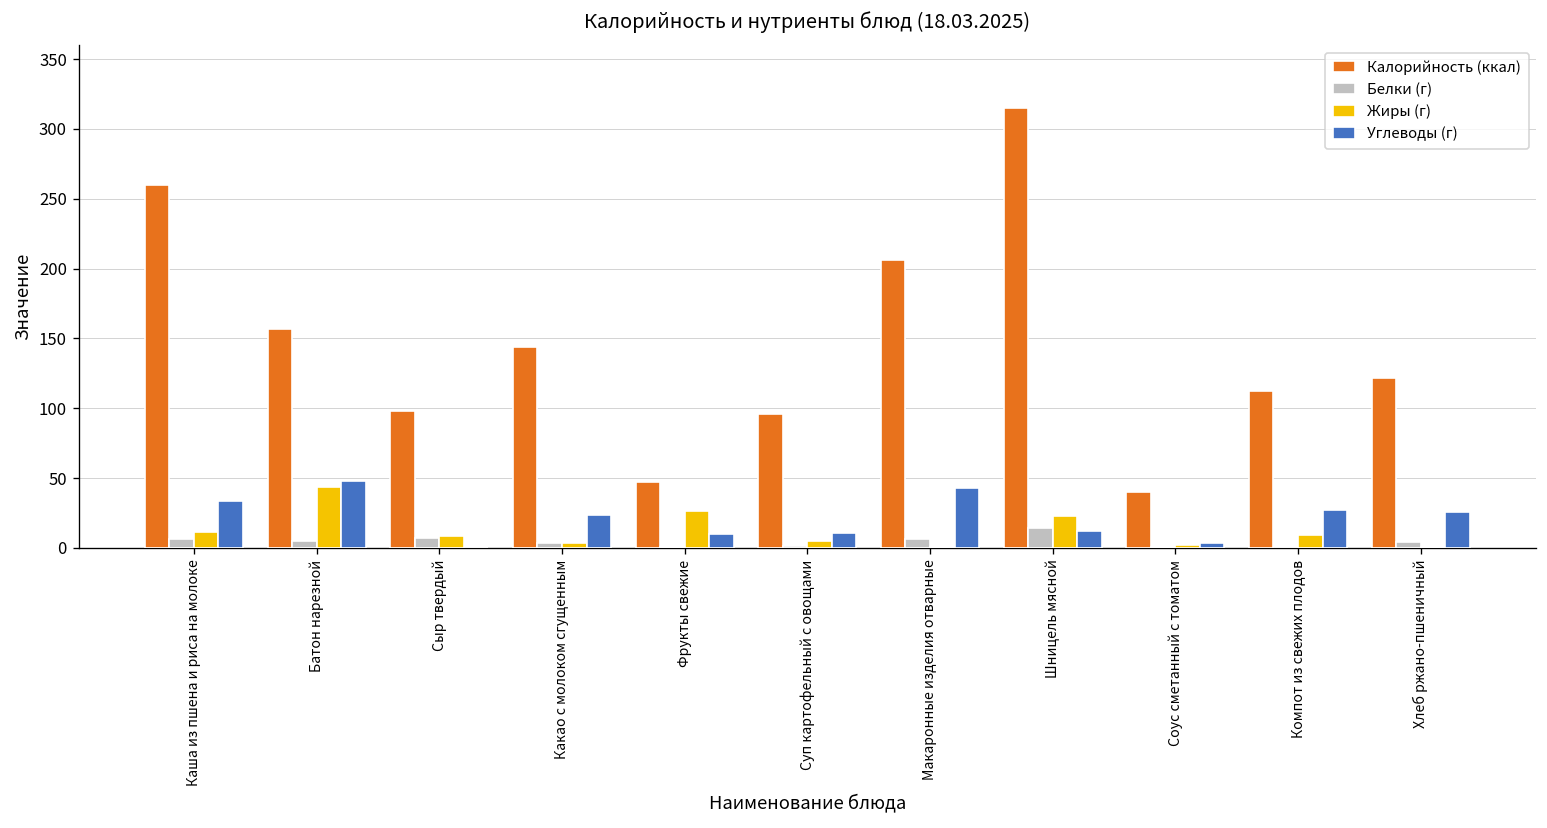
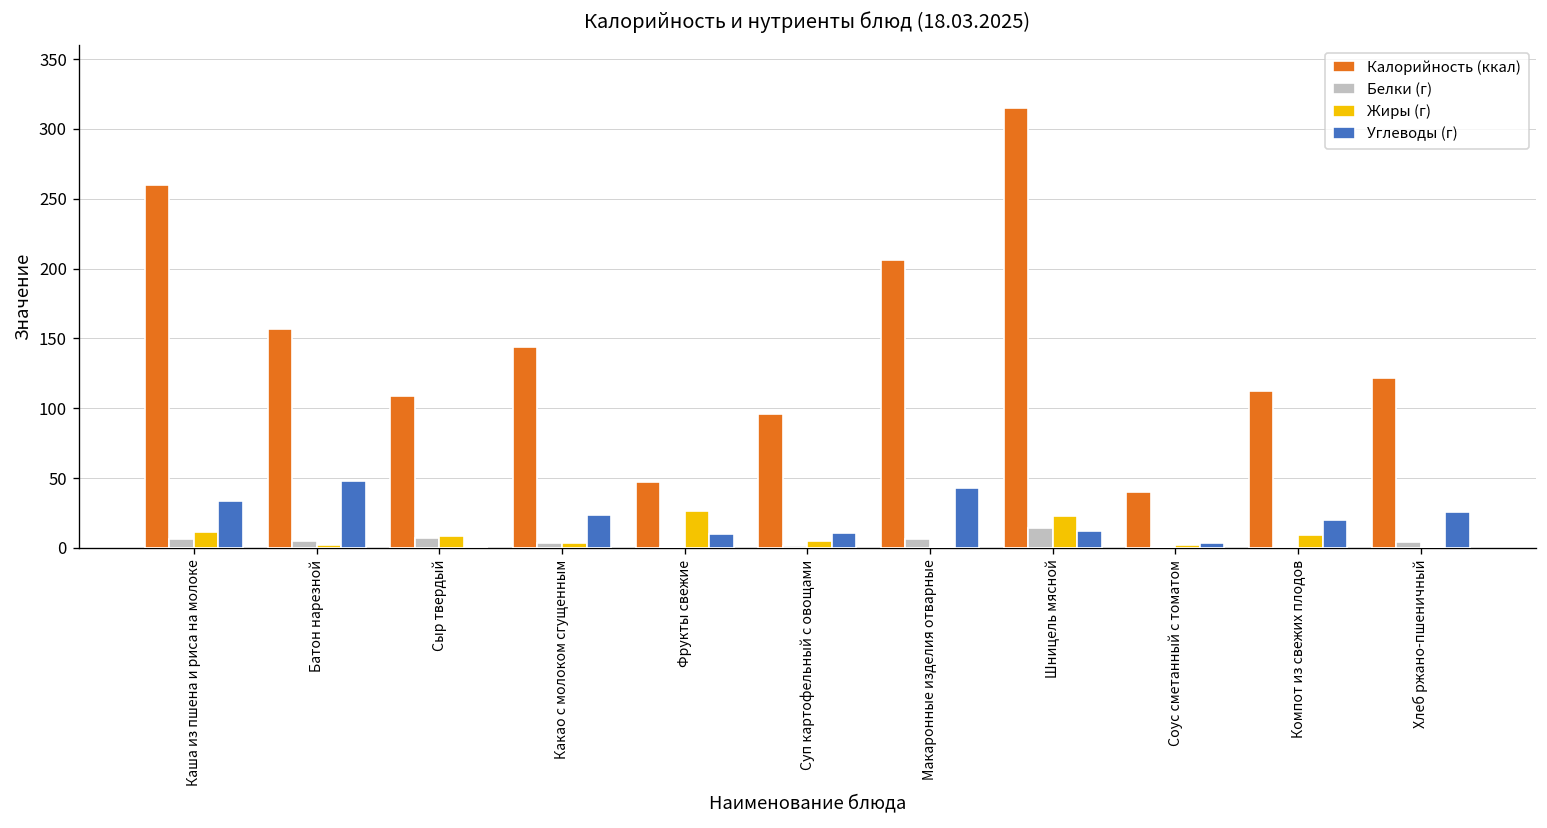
Жиры (г), Батон нарезной: 43 -> 2
Калорийность (ккал), Сыр твердый: 98 -> 109
Углеводы (г), Компот из свежих плодов: 27 -> 20
